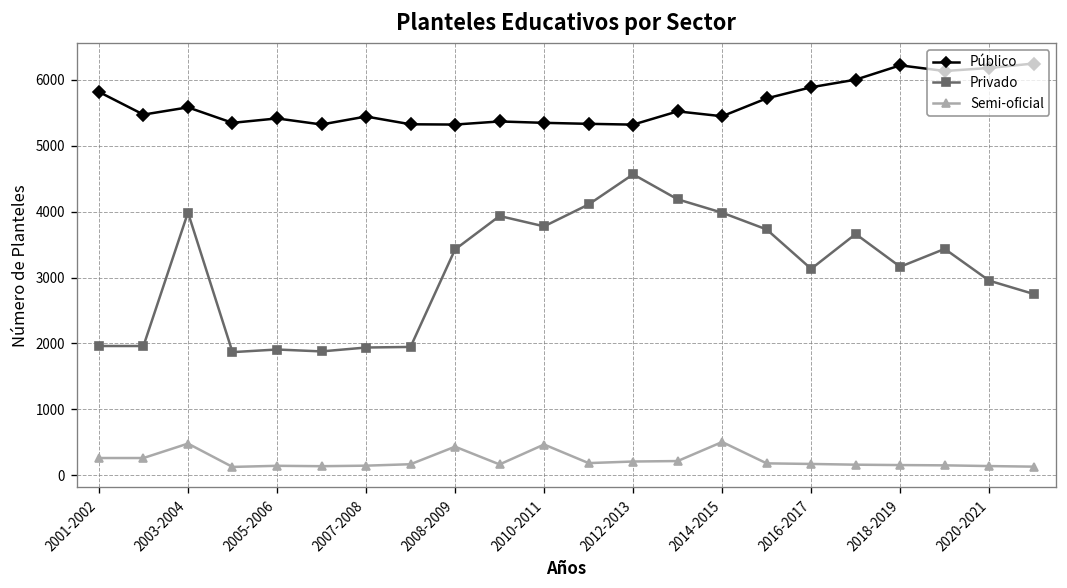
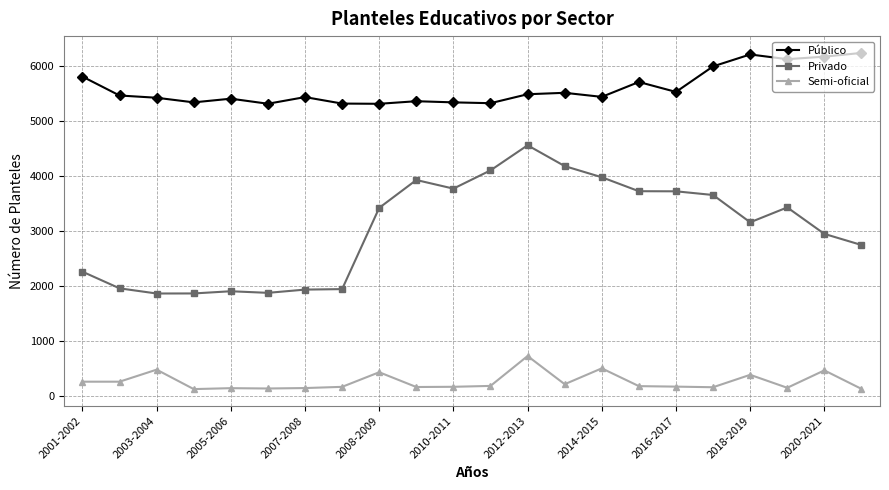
Privado, 2001-2002: 2000 -> 2300
Público, 2003-2004: 5600 -> 5400
Privado, 2003-2004: 4000 -> 1900
Semi-oficial, 2010-2011: 500 -> 200
Público, 2012-2013: 5300 -> 5500
Semi-oficial, 2012-2013: 200 -> 700
Público, 2016-2017: 5900 -> 5500
Privado, 2016-2017: 3100 -> 3700
Semi-oficial, 2018-2019: 200 -> 400
Semi-oficial, 2020-2021: 100 -> 500
